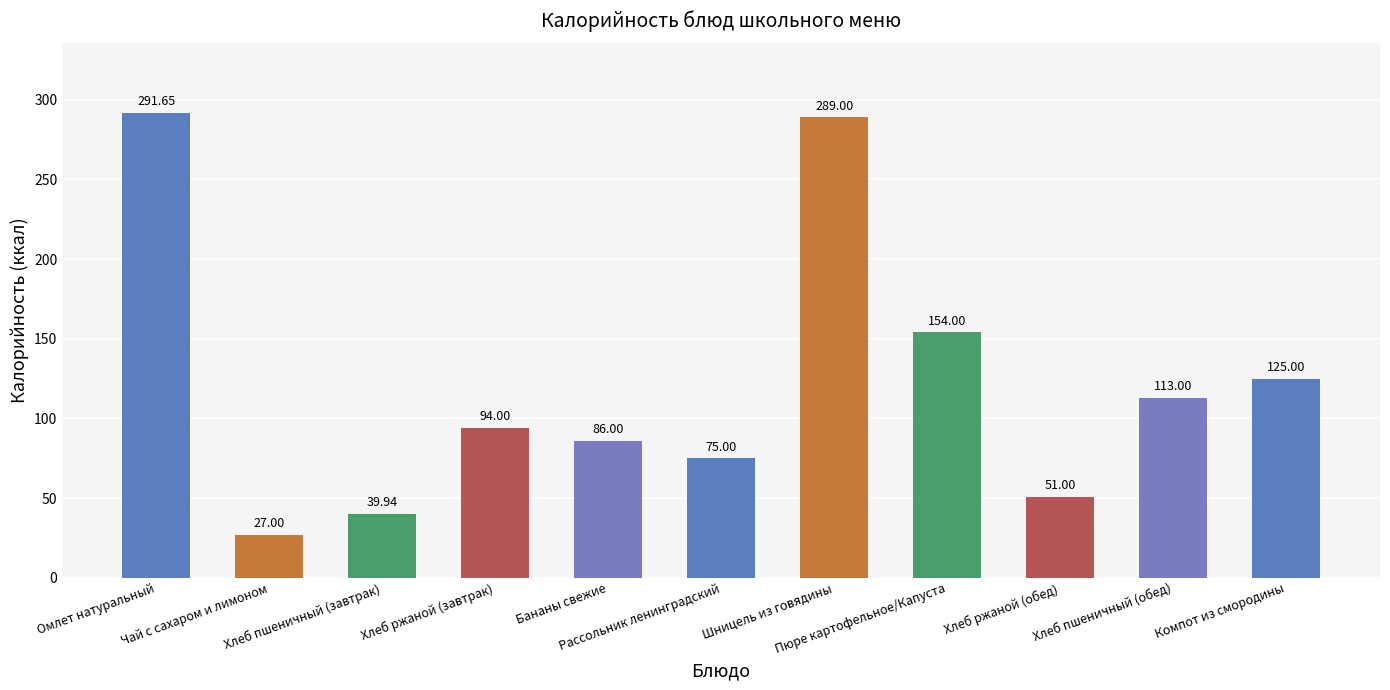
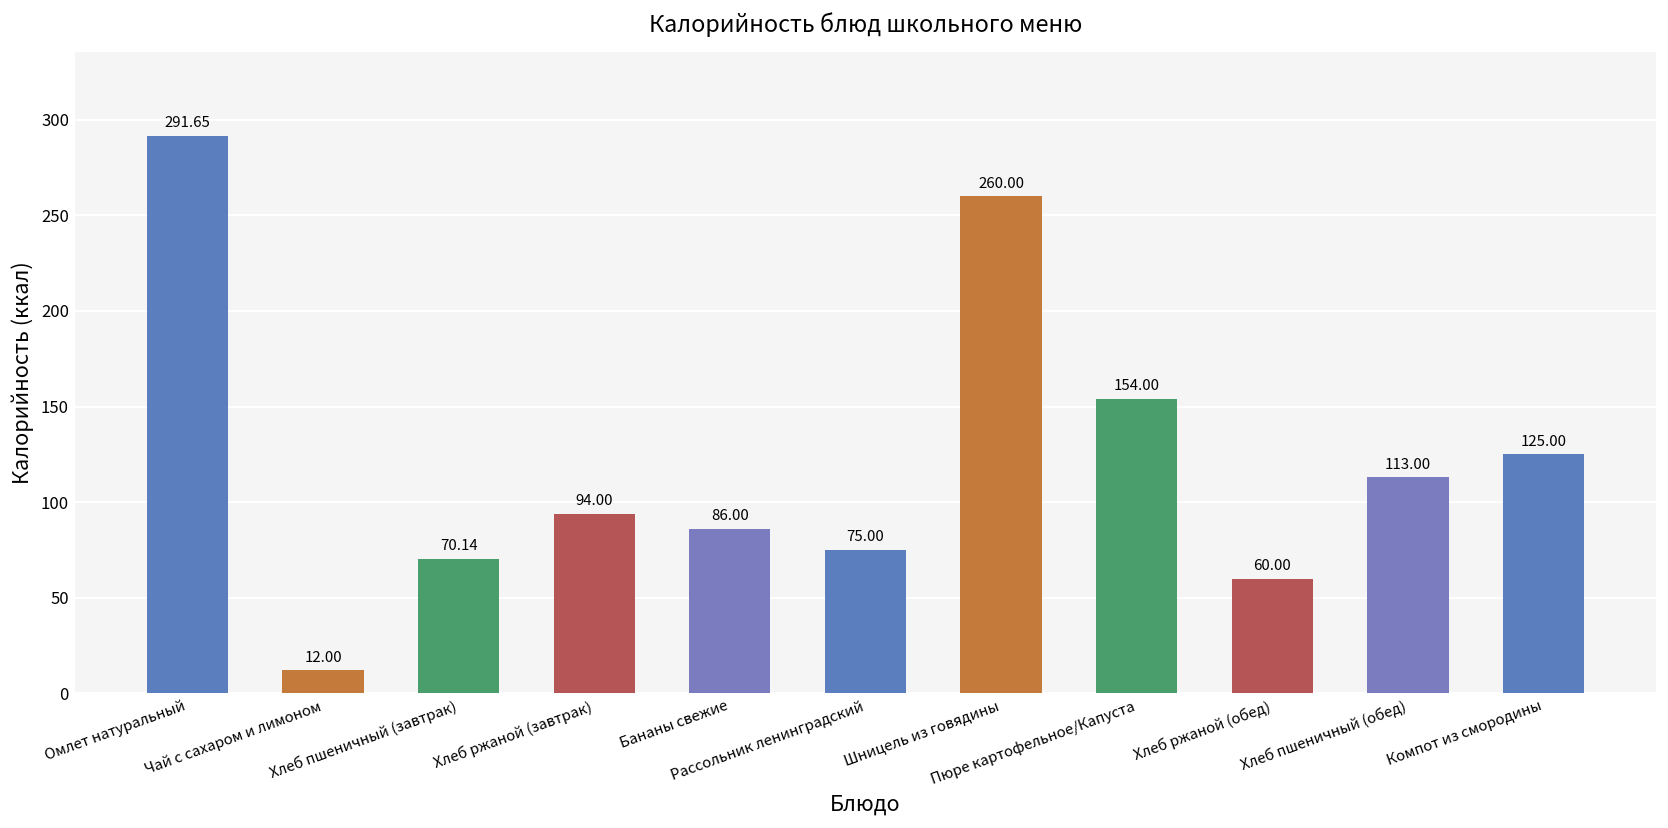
Чай с сахаром и лимоном: 27.00 -> 12.00
Хлеб пшеничный (завтрак): 39.94 -> 70.14
Шницель из говядины: 289.00 -> 260.00
Хлеб ржаной (обед): 51.00 -> 60.00
